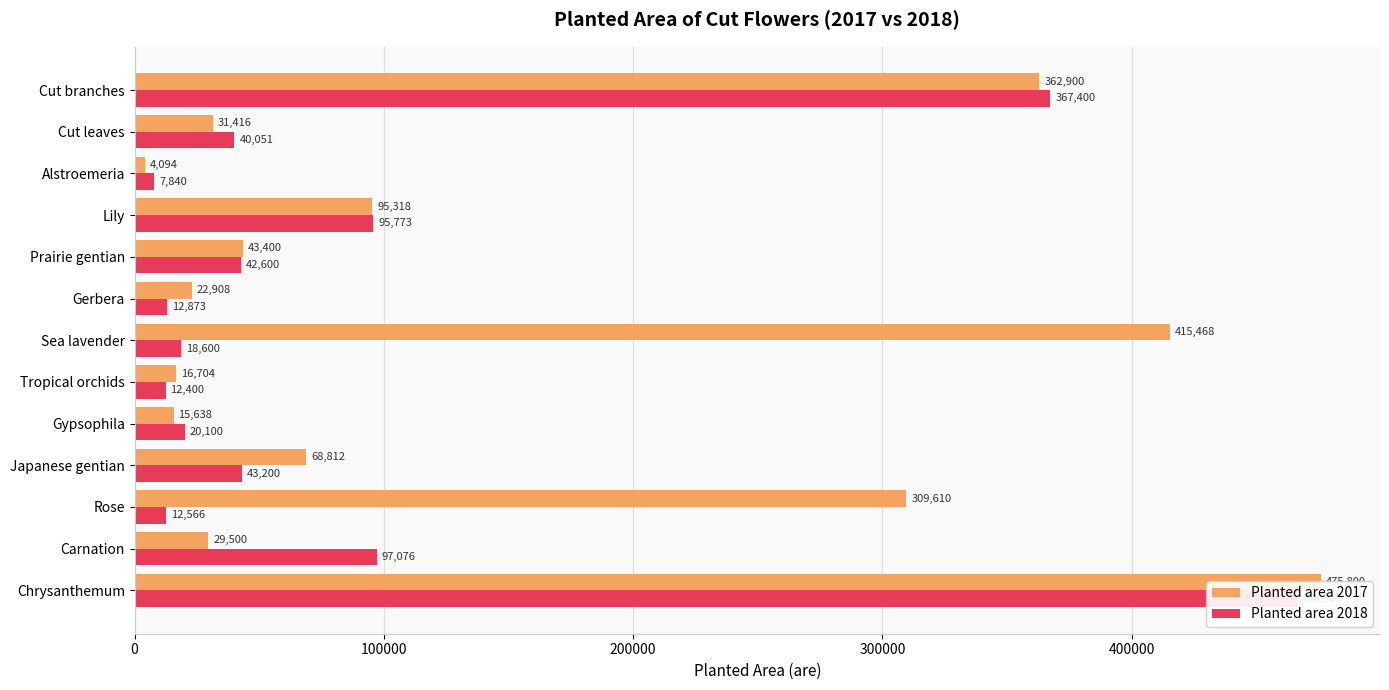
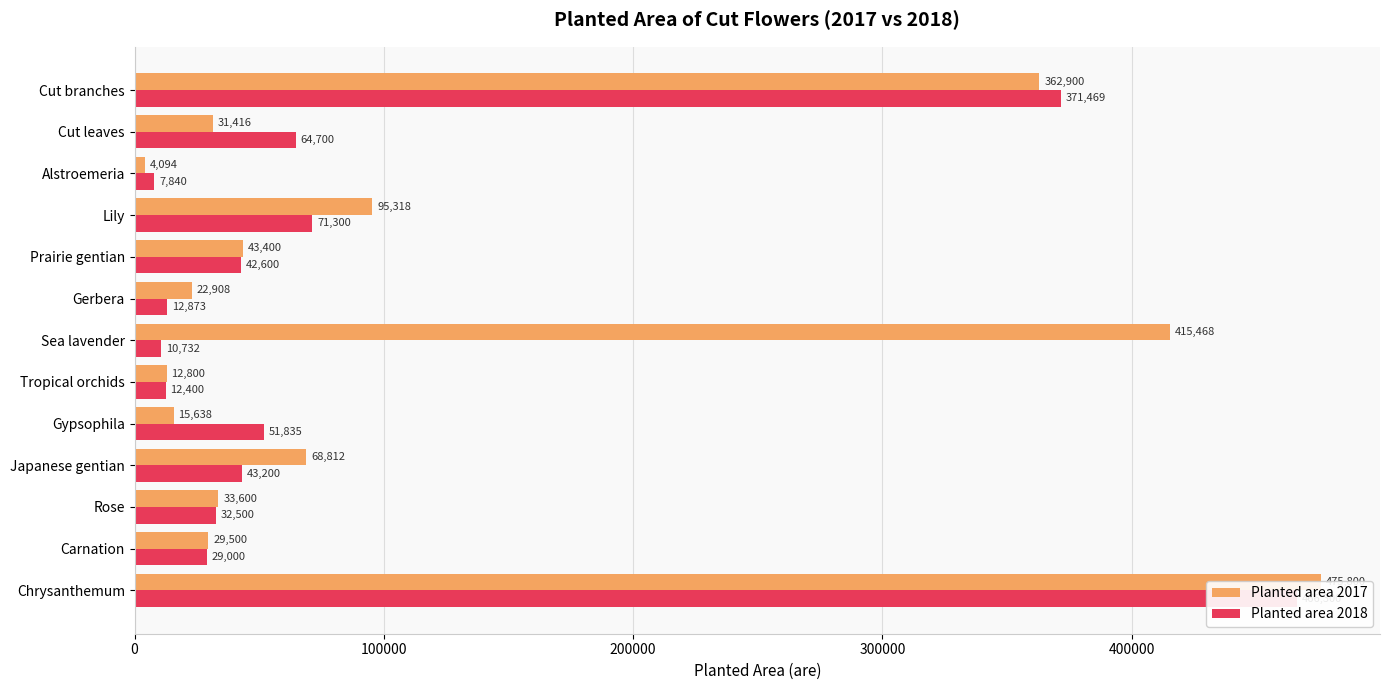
Planted area 2018, Cut branches: 367,400 -> 371,469
Planted area 2018, Cut leaves: 40,051 -> 64,700
Planted area 2018, Lily: 95,773 -> 71,300
Planted area 2018, Sea lavender: 18,600 -> 10,732
Planted area 2017, Tropical orchids: 16,704 -> 12,800
Planted area 2018, Gypsophila: 20,100 -> 51,835
Planted area 2017, Rose: 309,610 -> 33,600
Planted area 2018, Rose: 12,566 -> 32,500
Planted area 2018, Carnation: 97,076 -> 29,000
